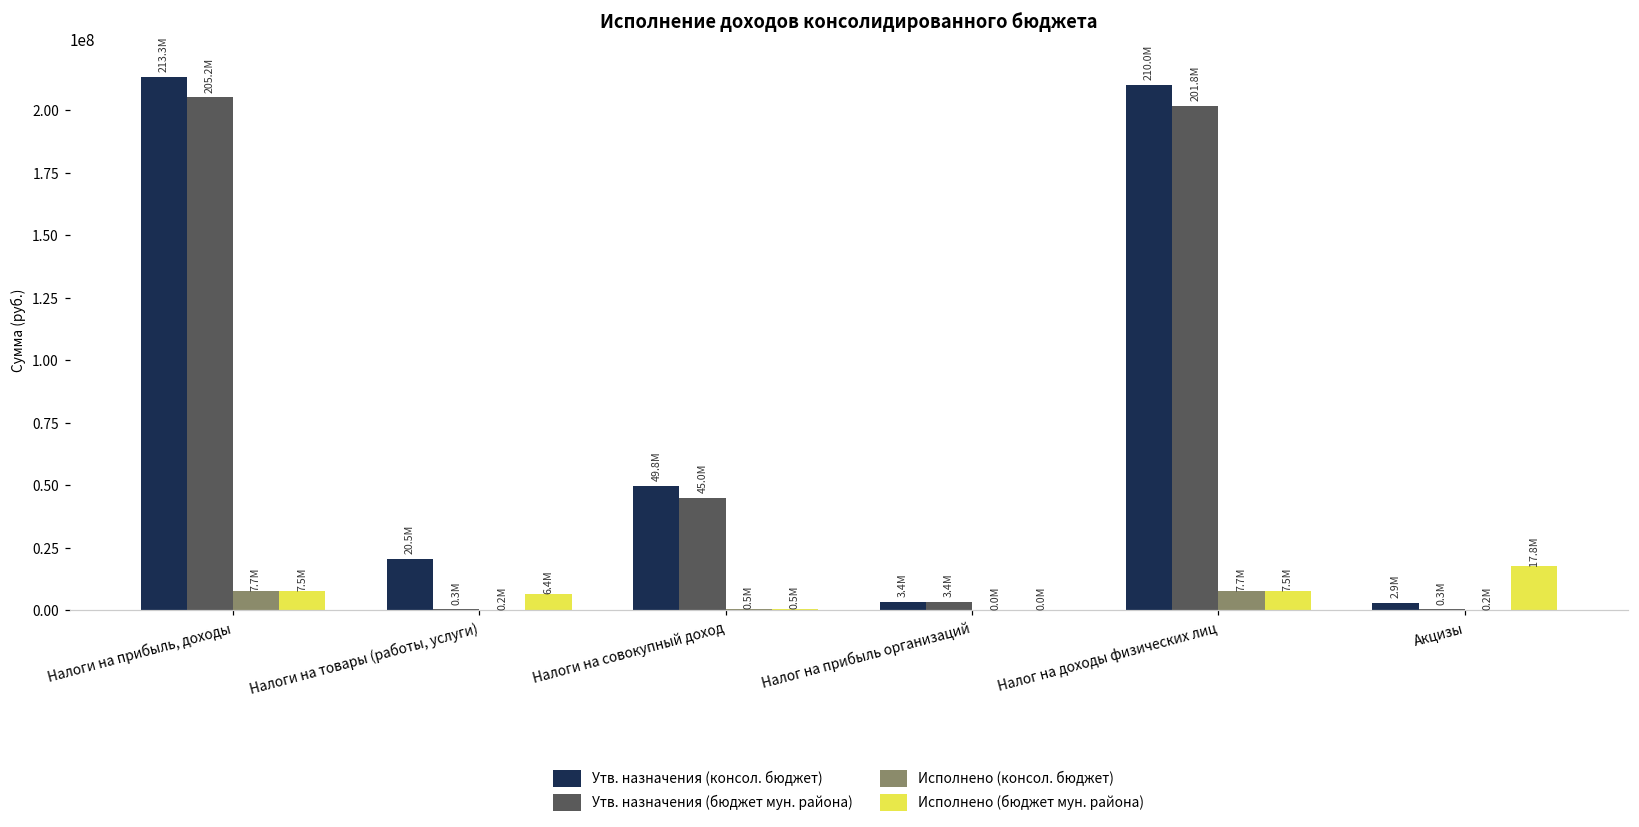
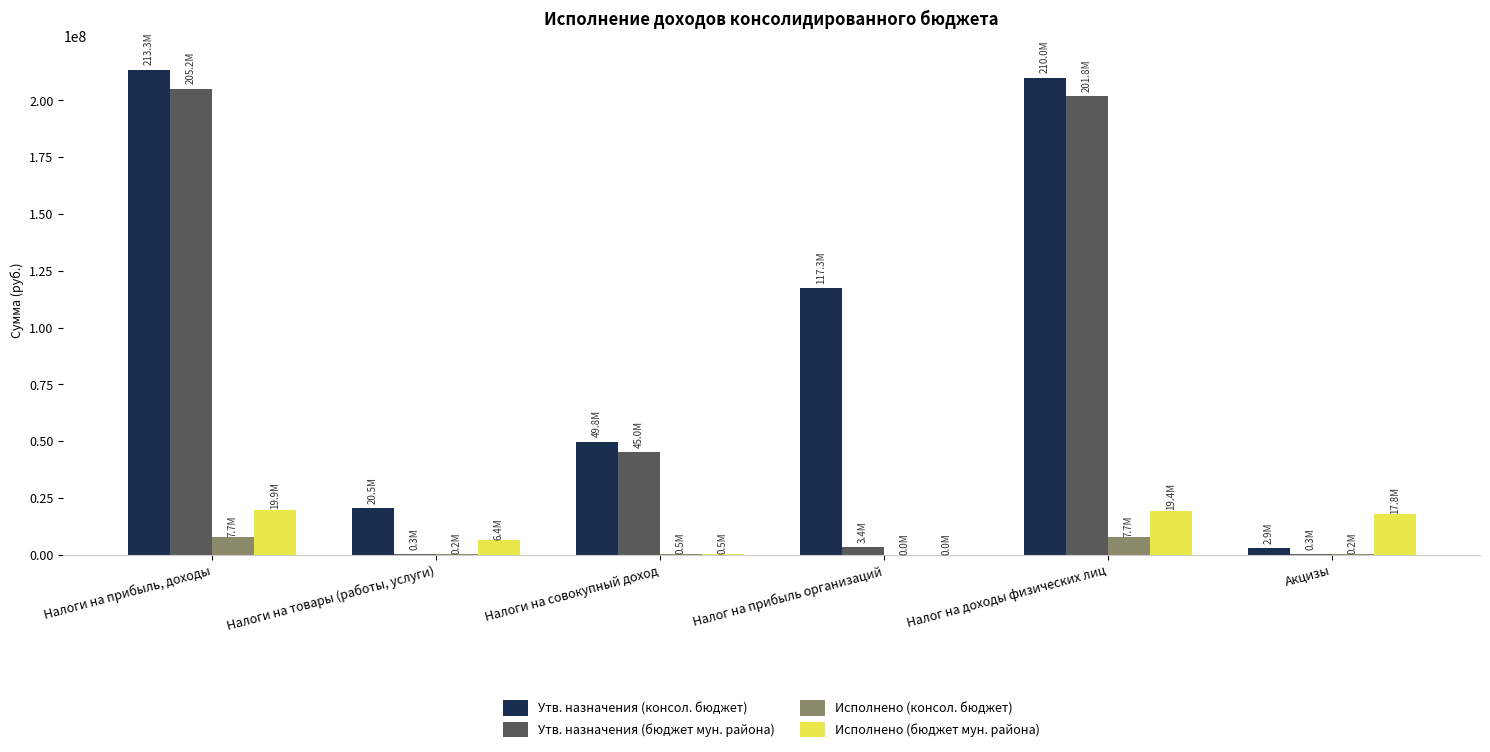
Исполнено (бюджет мун. района), Налоги на прибыль, доходы: 7.5M -> 19.9M
Утв. назначения (консол. бюджет), Налог на прибыль организаций: 3.4M -> 117.3M
Исполнено (бюджет мун. района), Налог на доходы физических лиц: 7.5M -> 19.4M
